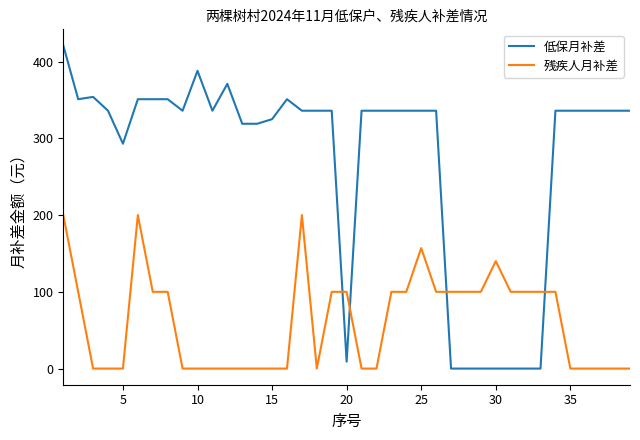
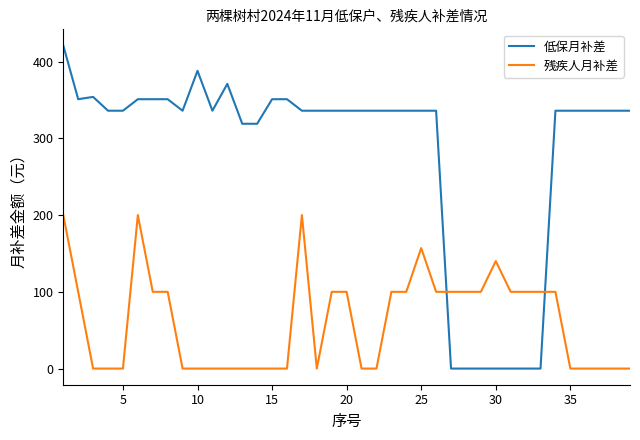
低保月补差, 5: 290 -> 340
低保月补差, 15: 330 -> 350
低保月补差, 20: 10 -> 340
